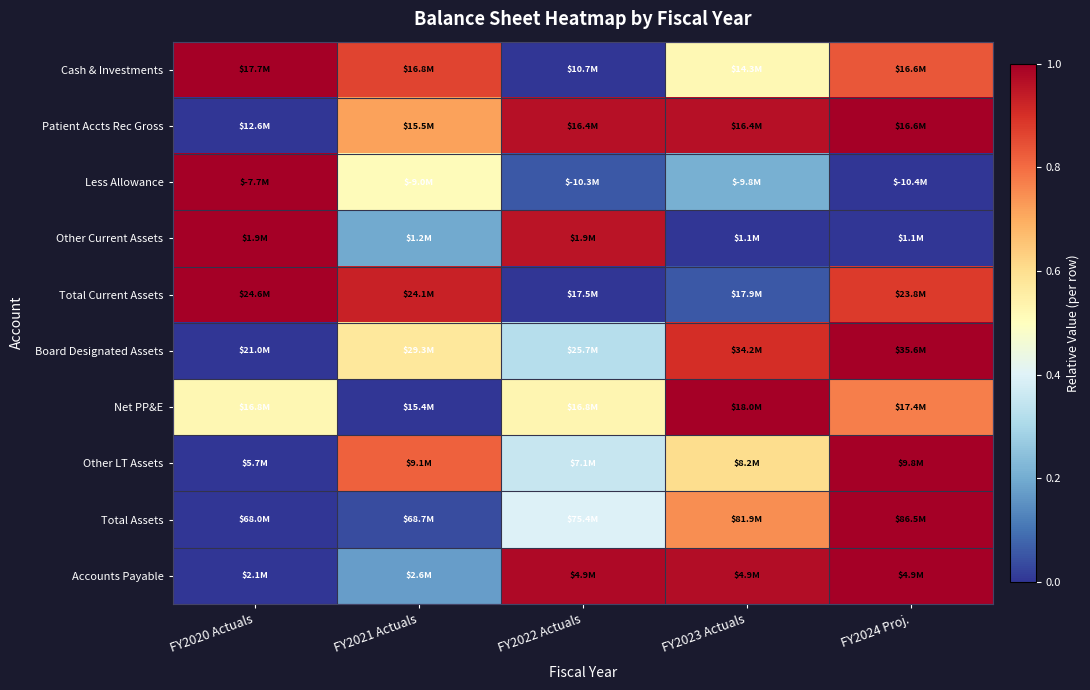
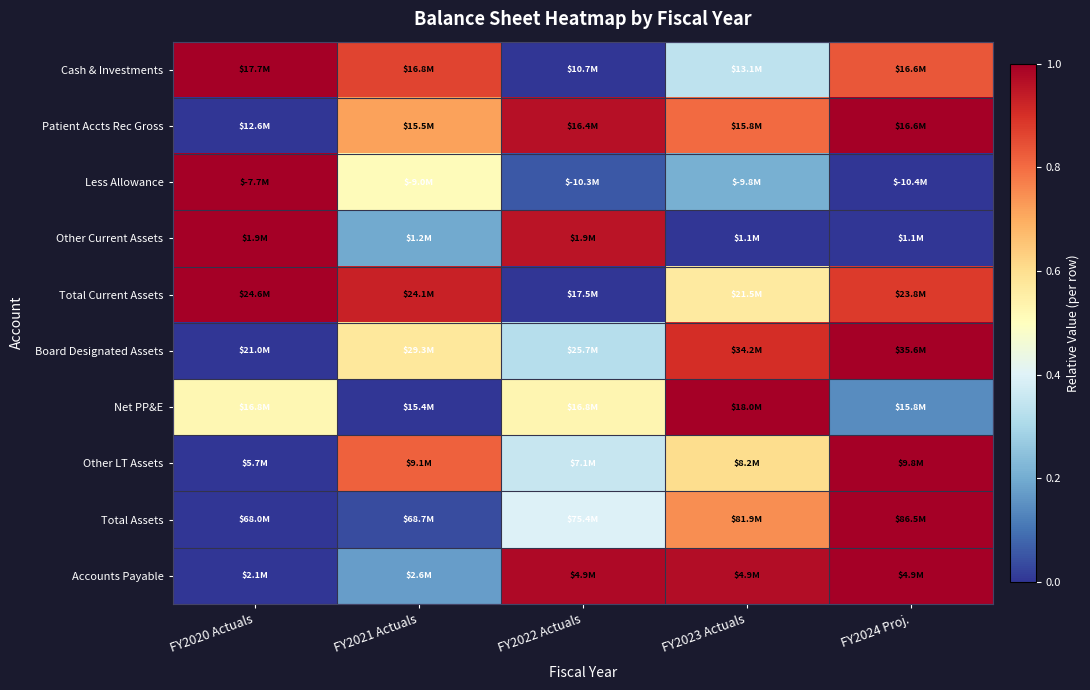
Cash & Investments, FY2023 Actuals: $14.3M -> $13.1M
Patient Accts Rec Gross, FY2023 Actuals: $16.4M -> $15.8M
Total Current Assets, FY2023 Actuals: $17.9M -> $21.5M
Net PP&E, FY2024 Proj.: $17.4M -> $15.8M
